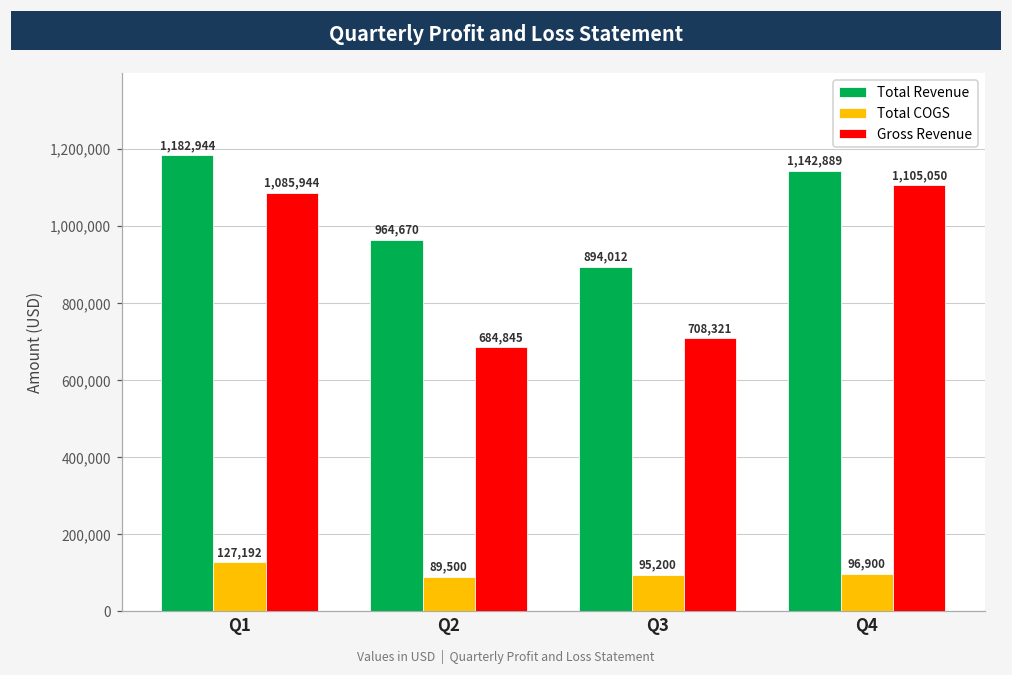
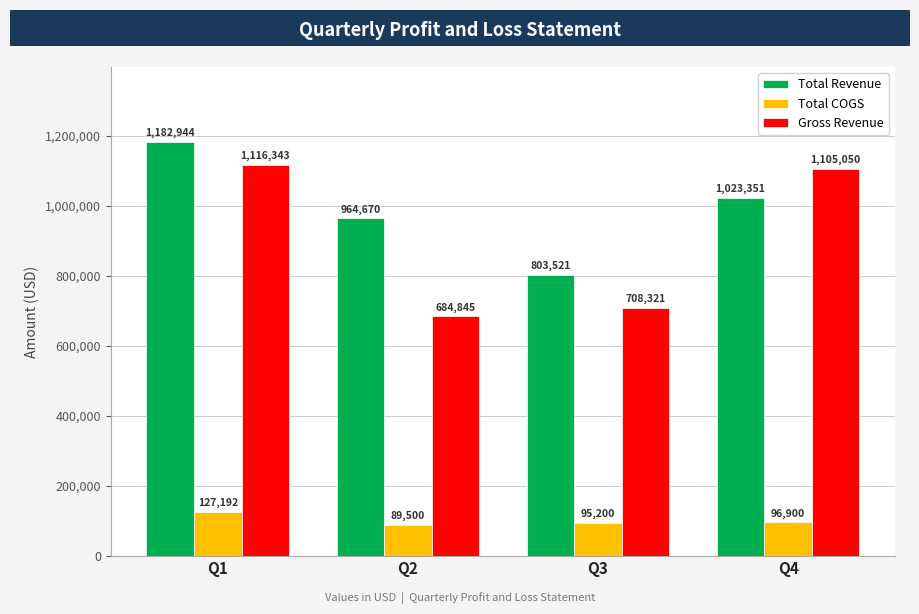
Gross Revenue, Q1: 1,085,944 -> 1,116,343
Total Revenue, Q3: 894,012 -> 803,521
Total Revenue, Q4: 1,142,889 -> 1,023,351
